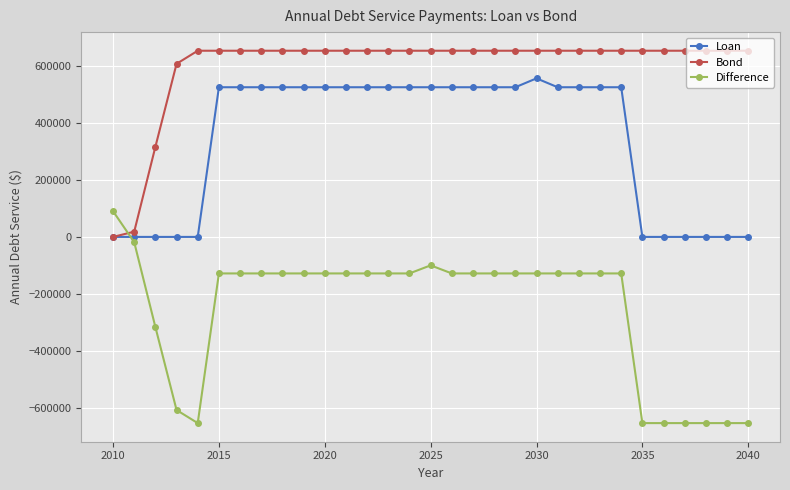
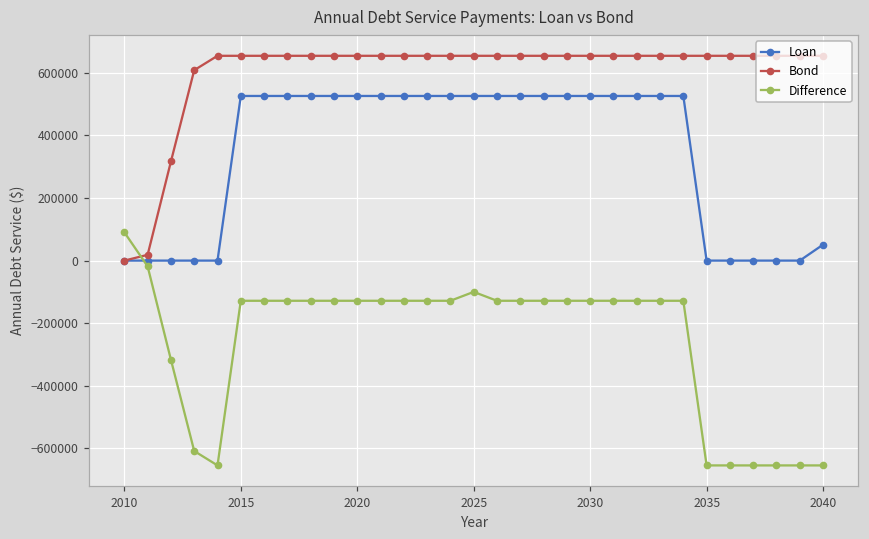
Loan, 2030: 560000 -> 530000
Loan, 2040: 0 -> 50000
